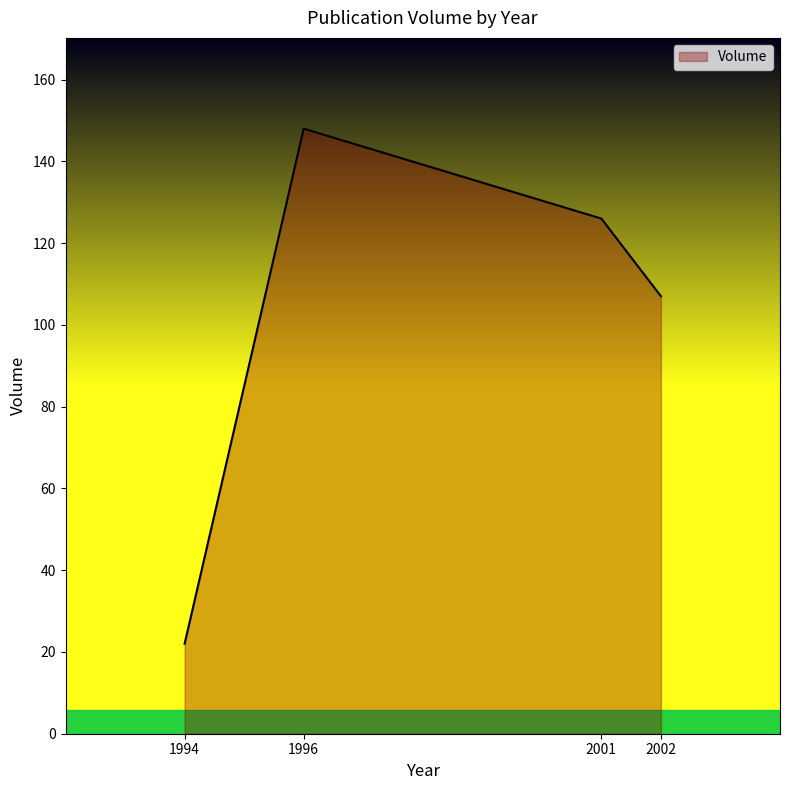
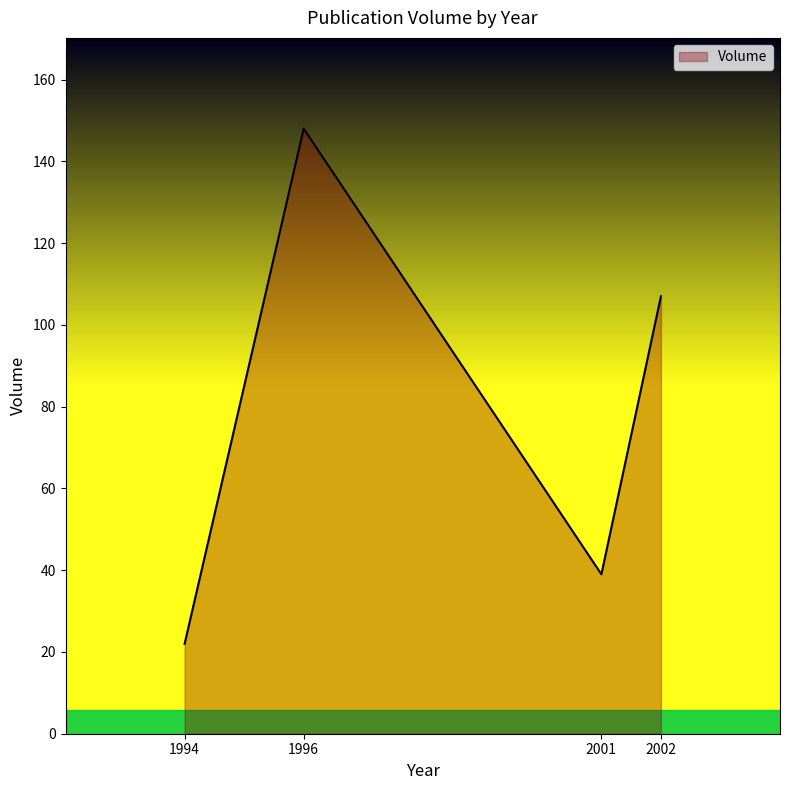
2001: 126 -> 39
